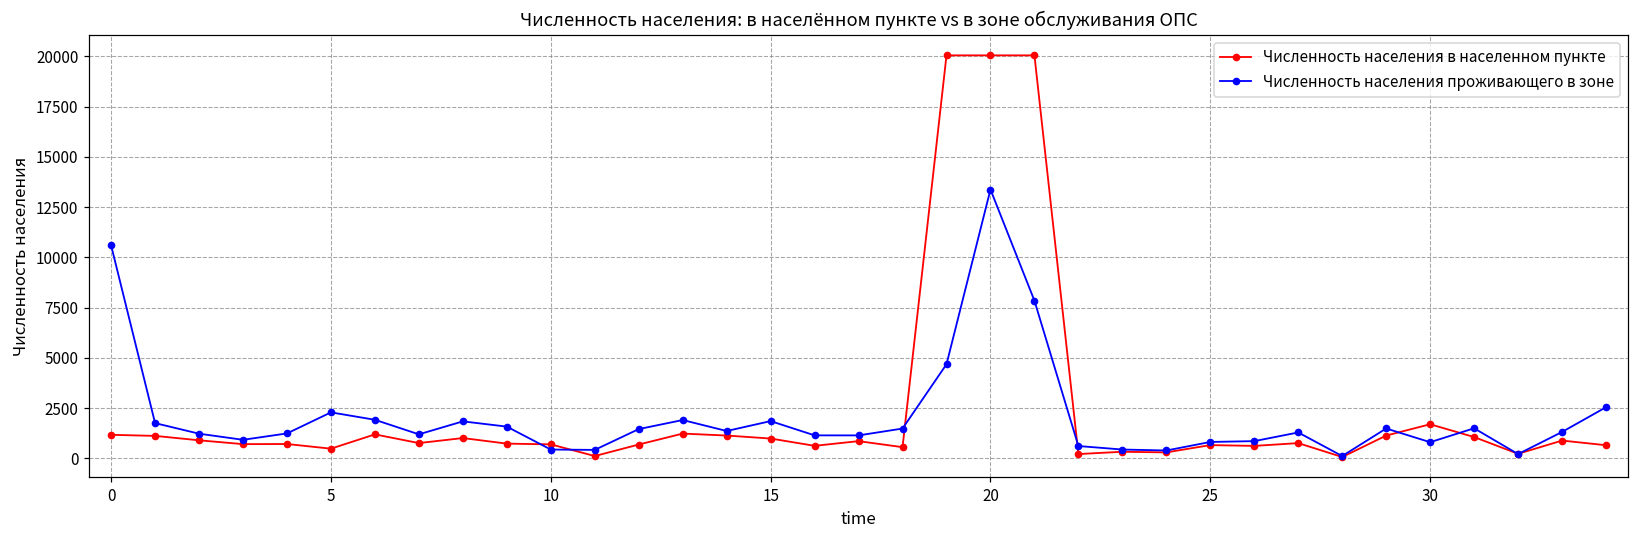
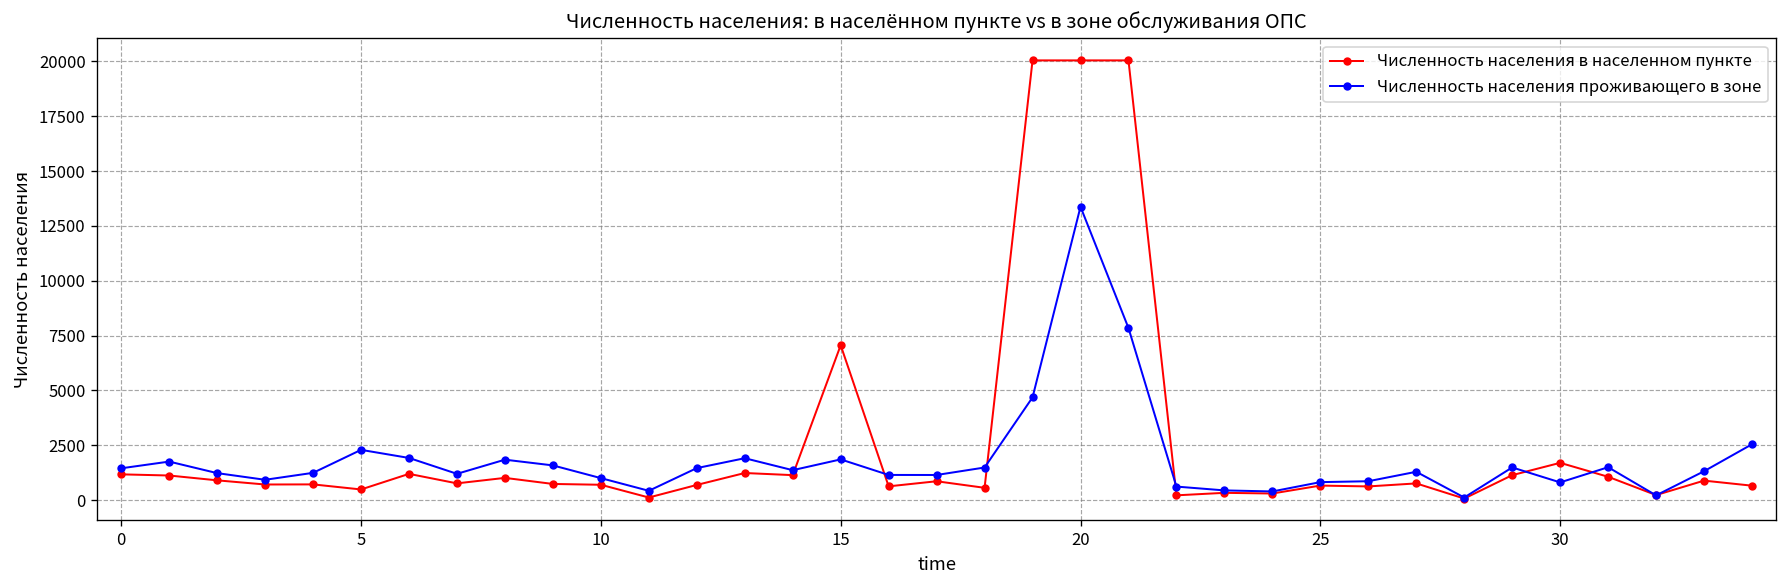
Численность населения проживающего в зоне, 0: 10600 -> 1400
Численность населения проживающего в зоне, 10: 400 -> 1000
Численность населения в населенном пункте, 15: 1000 -> 7100
